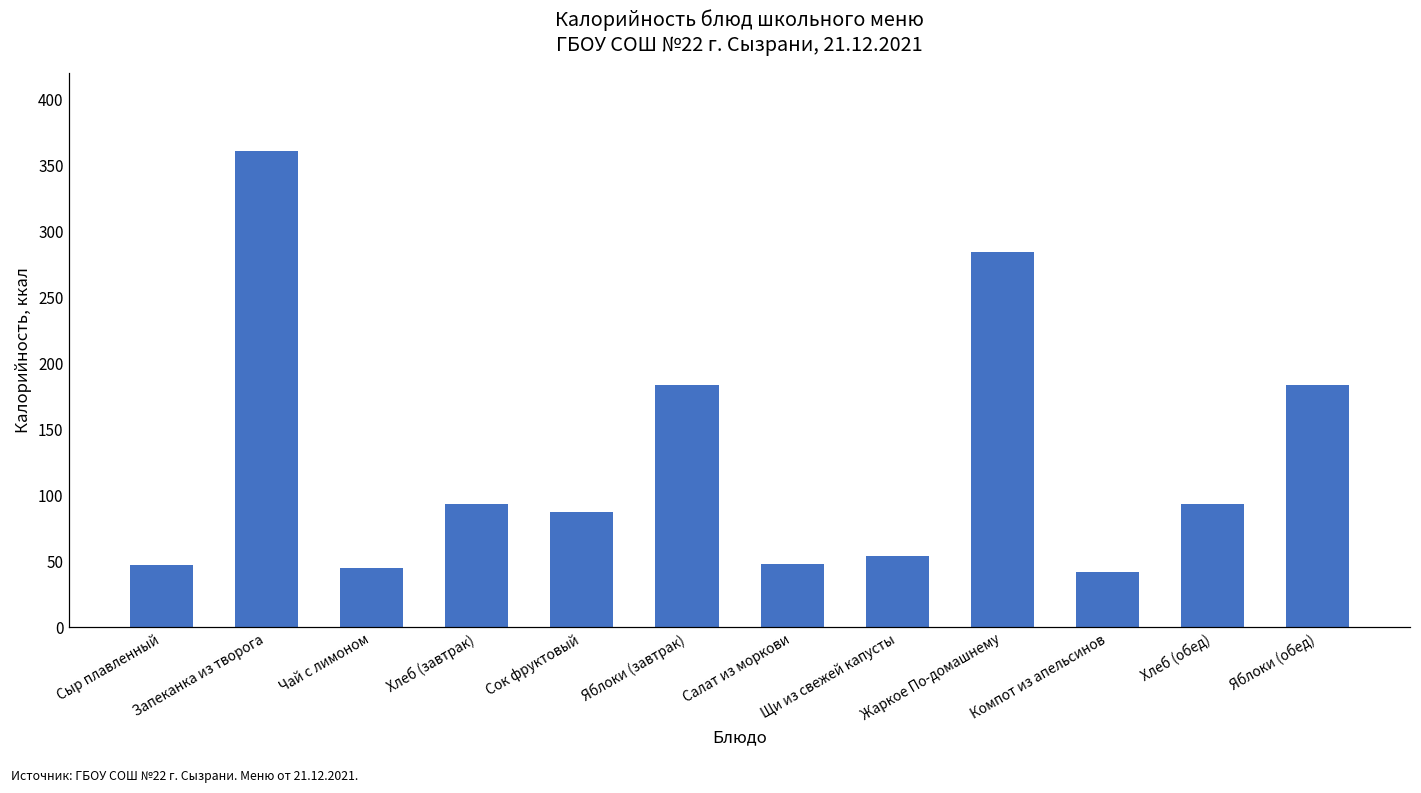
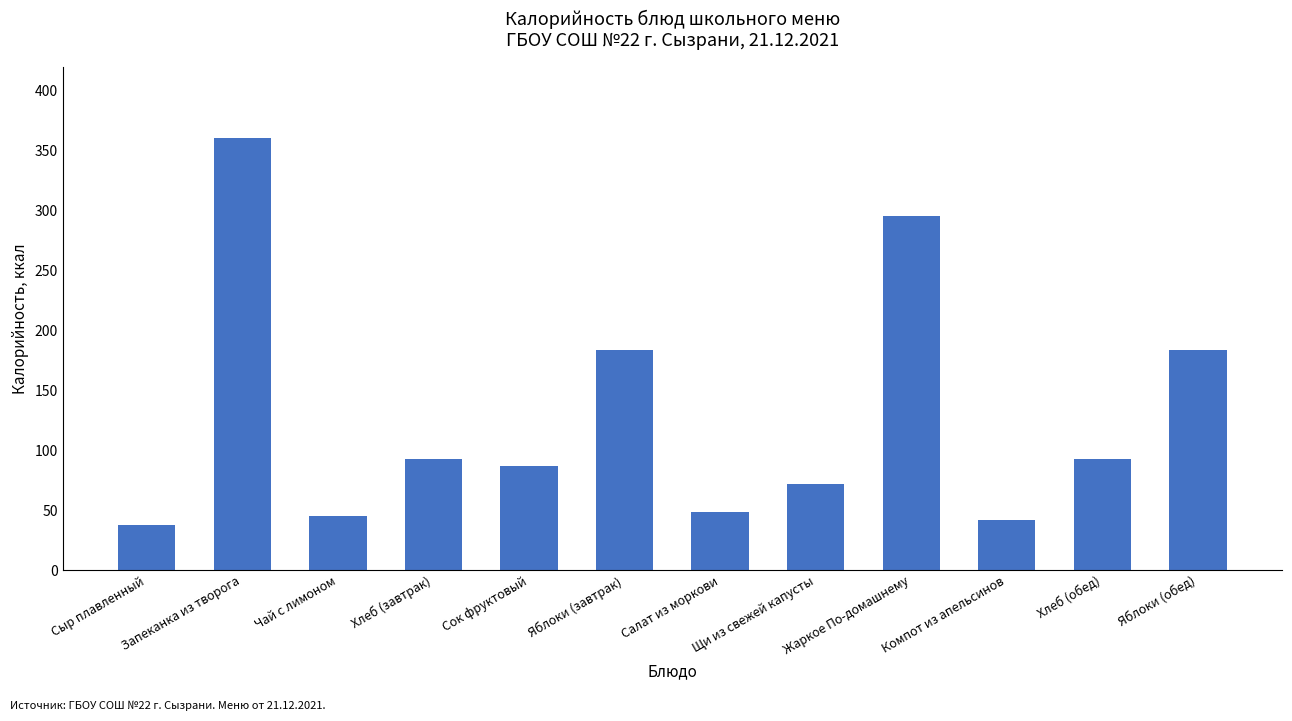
Сыр плавленный: 47 -> 38
Щи из свежей капусты: 54 -> 72
Жаркое По-домашнему: 285 -> 295
